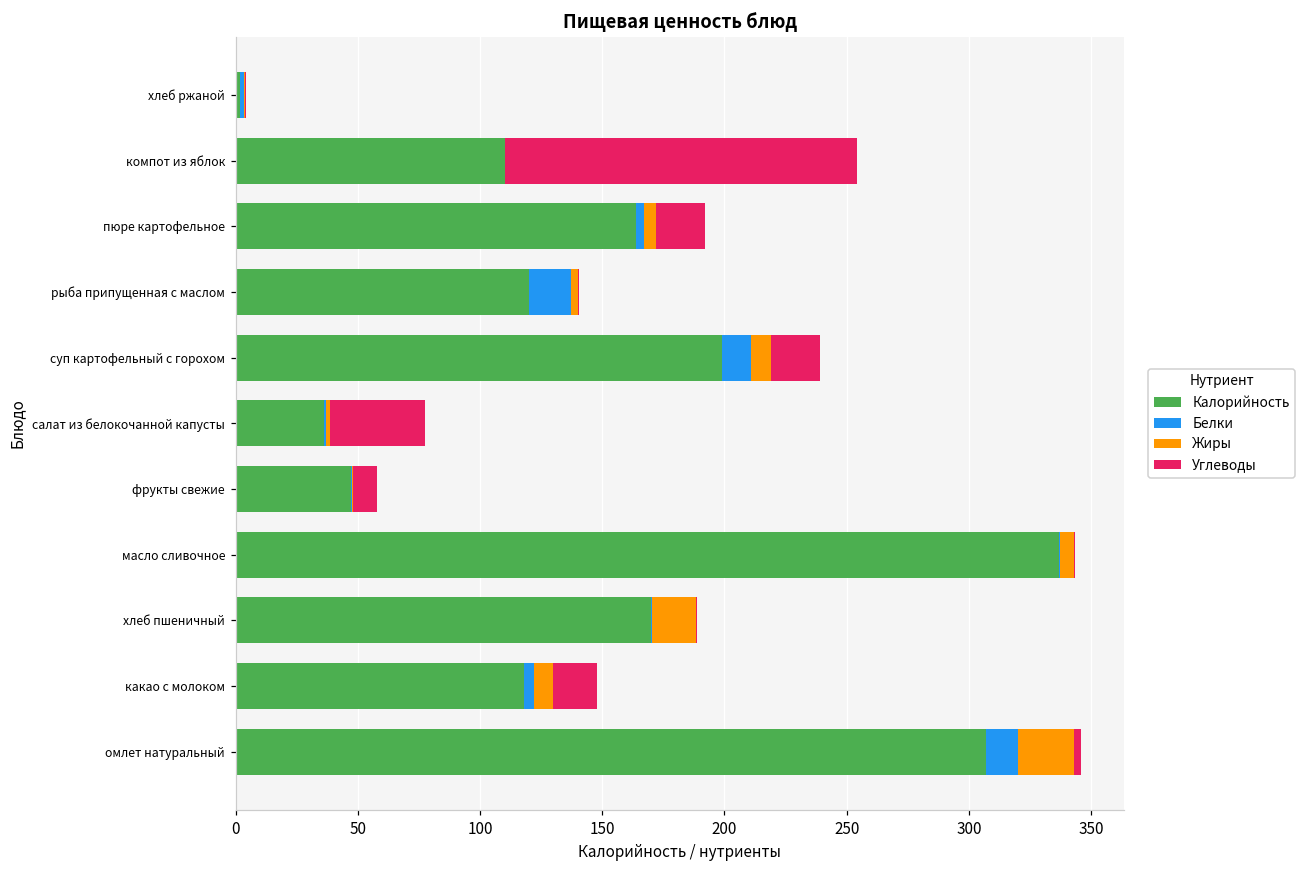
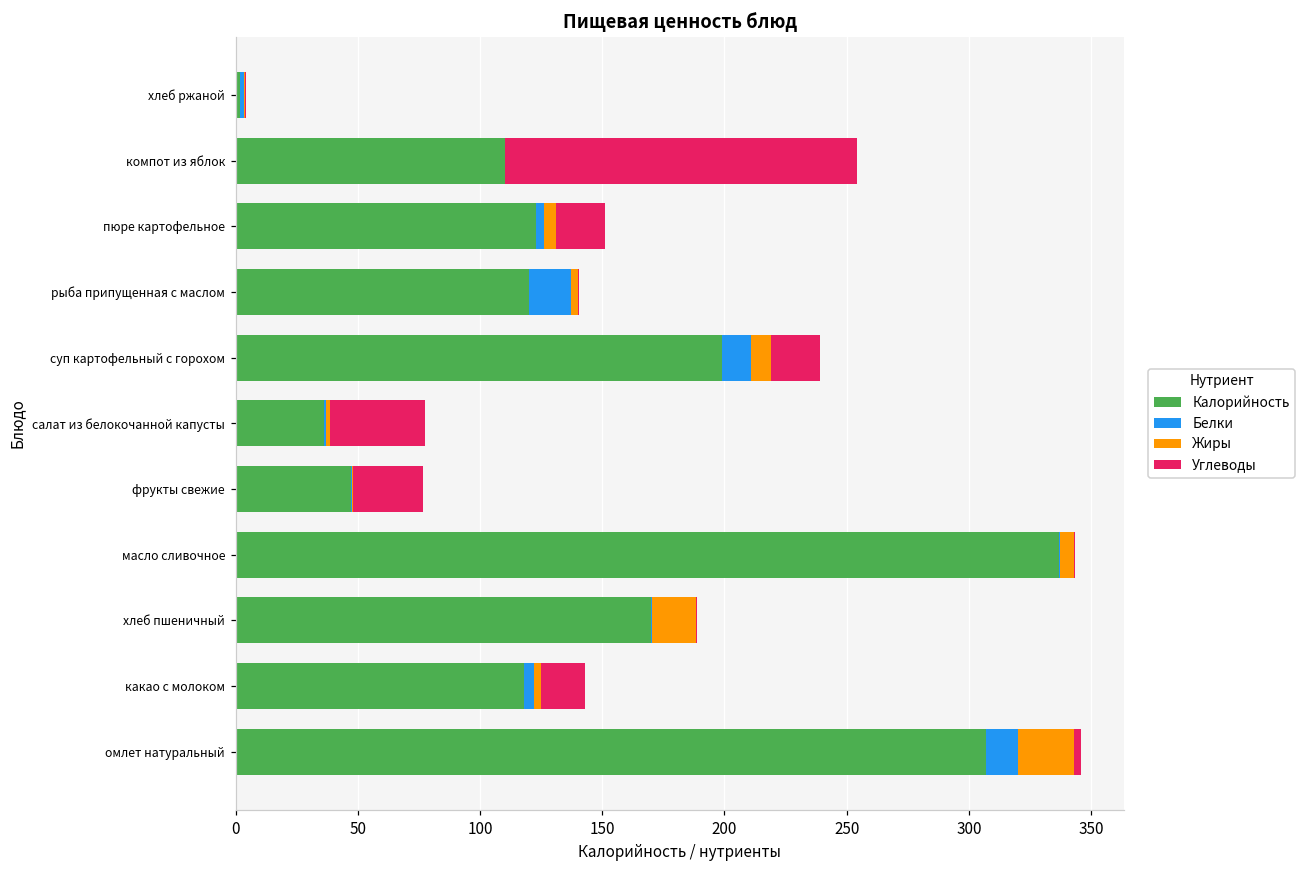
Калорийность, пюре картофельное: 164 -> 123
Углеводы, фрукты свежие: 10 -> 29
Жиры, какао с молоком: 8 -> 3
